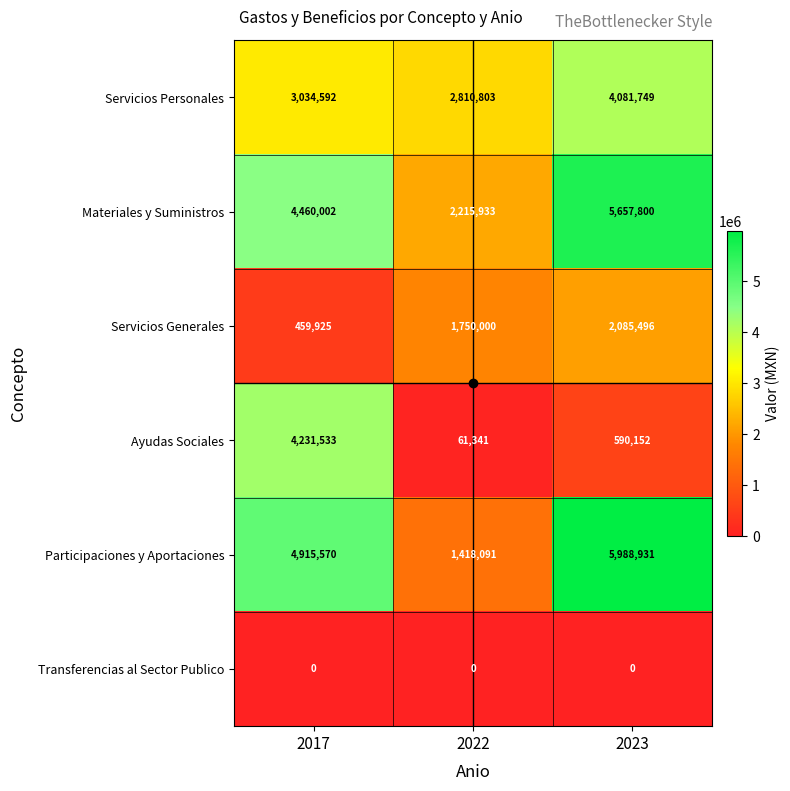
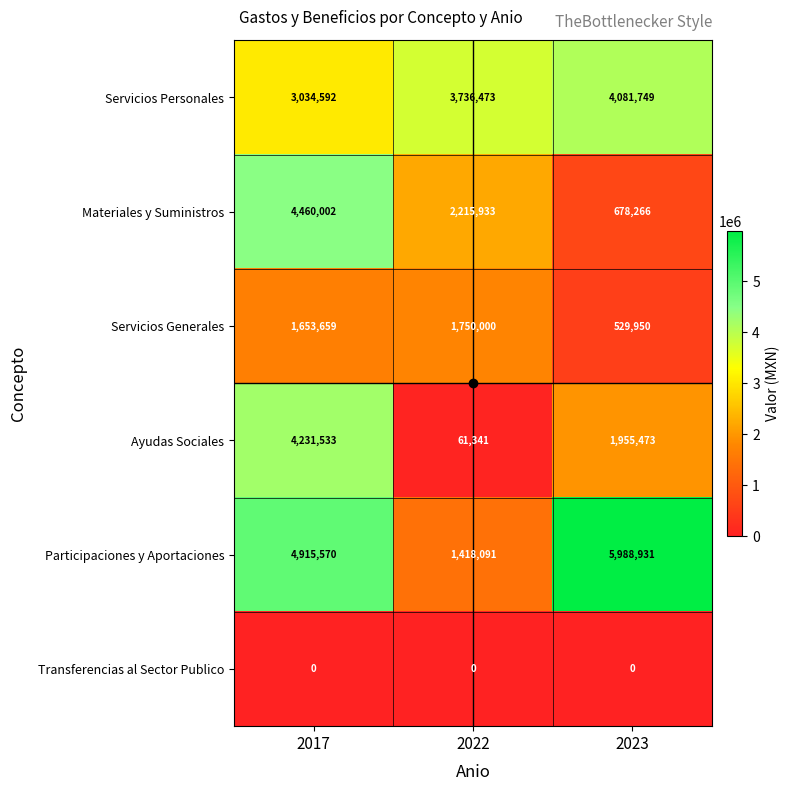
Servicios Personales, 2022: 2,810,803 -> 3,736,473
Materiales y Suministros, 2023: 5,657,800 -> 678,266
Servicios Generales, 2017: 459,925 -> 1,653,659
Servicios Generales, 2023: 2,085,496 -> 529,950
Ayudas Sociales, 2023: 590,152 -> 1,955,473
